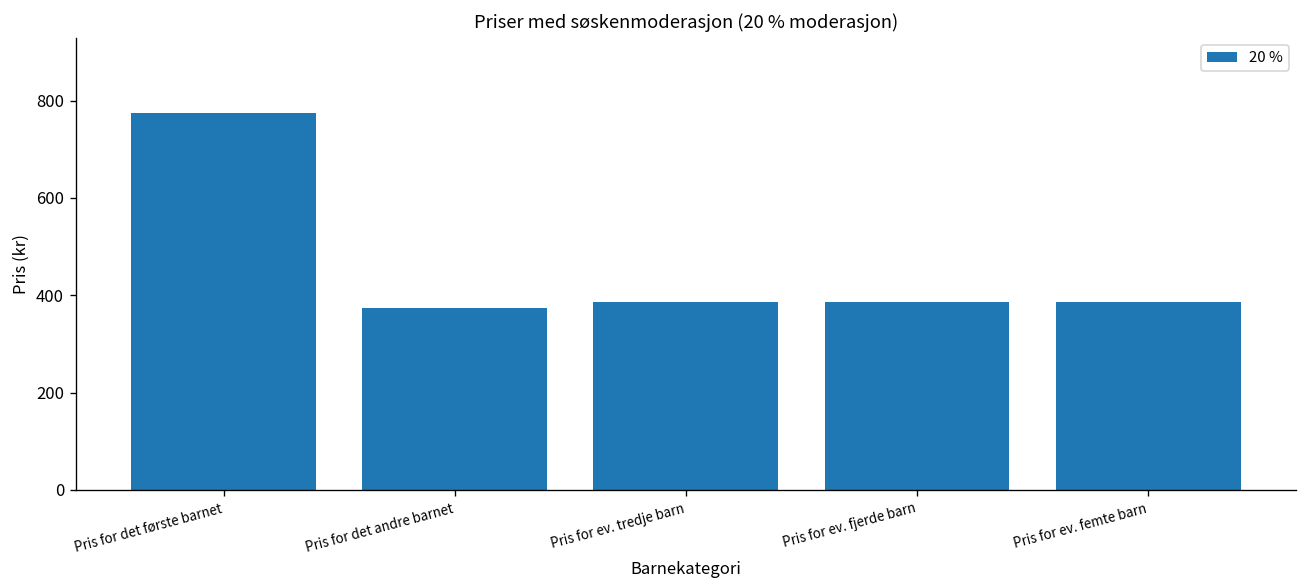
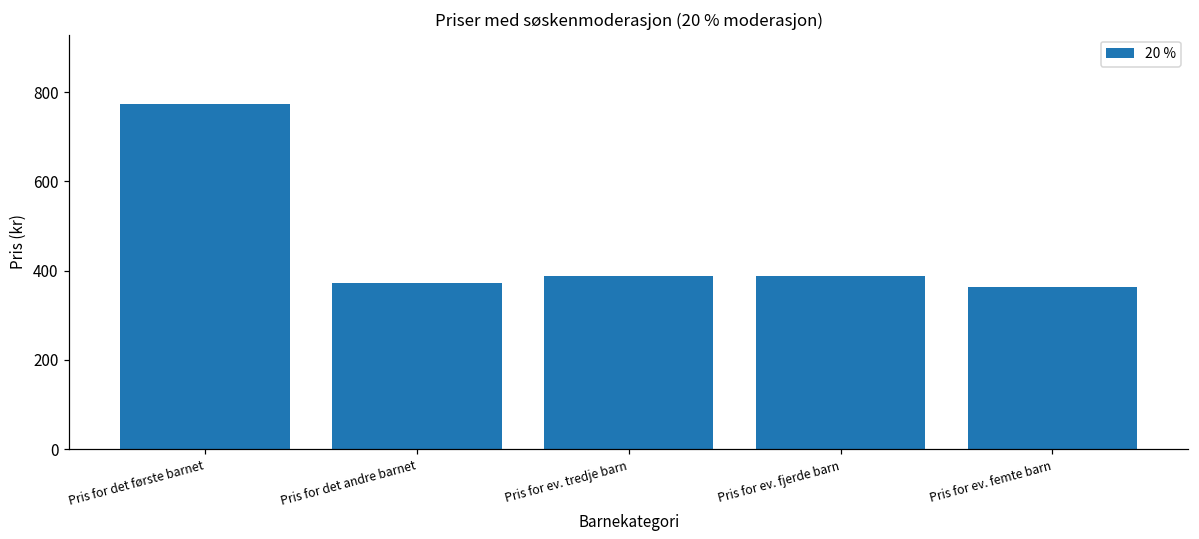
Pris for ev. femte barn: 390 -> 360
